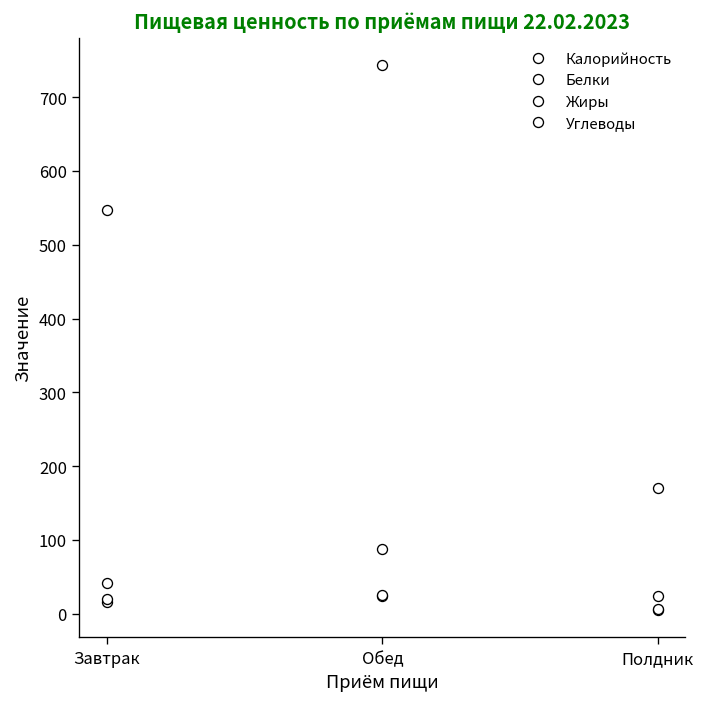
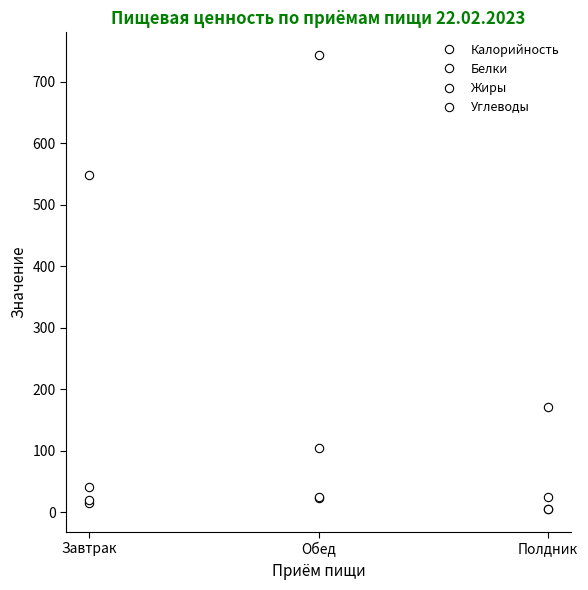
Углеводы, Обед: 90 -> 100
